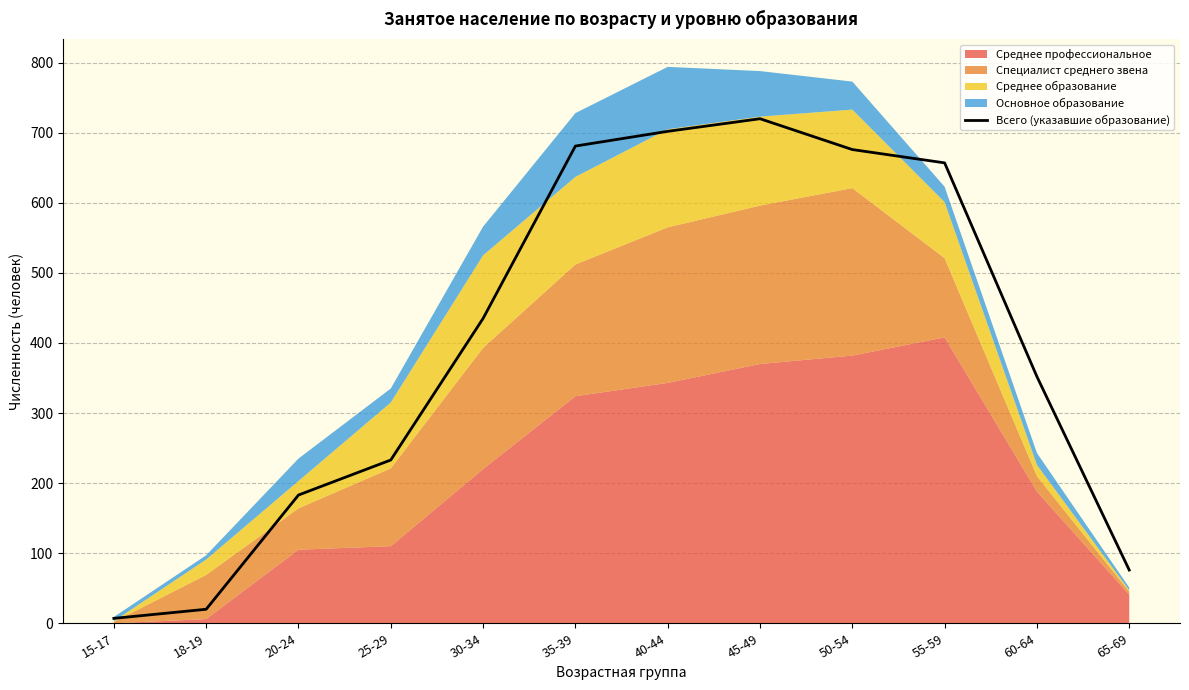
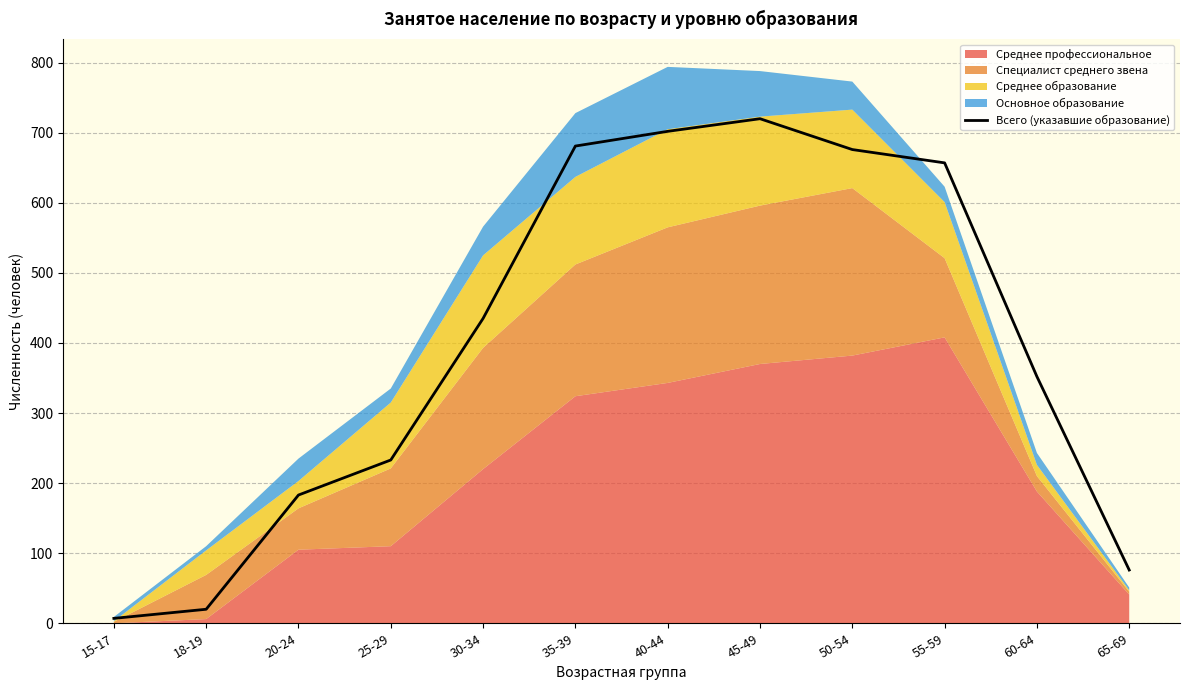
Среднее образование, 18-19: 20 -> 40
